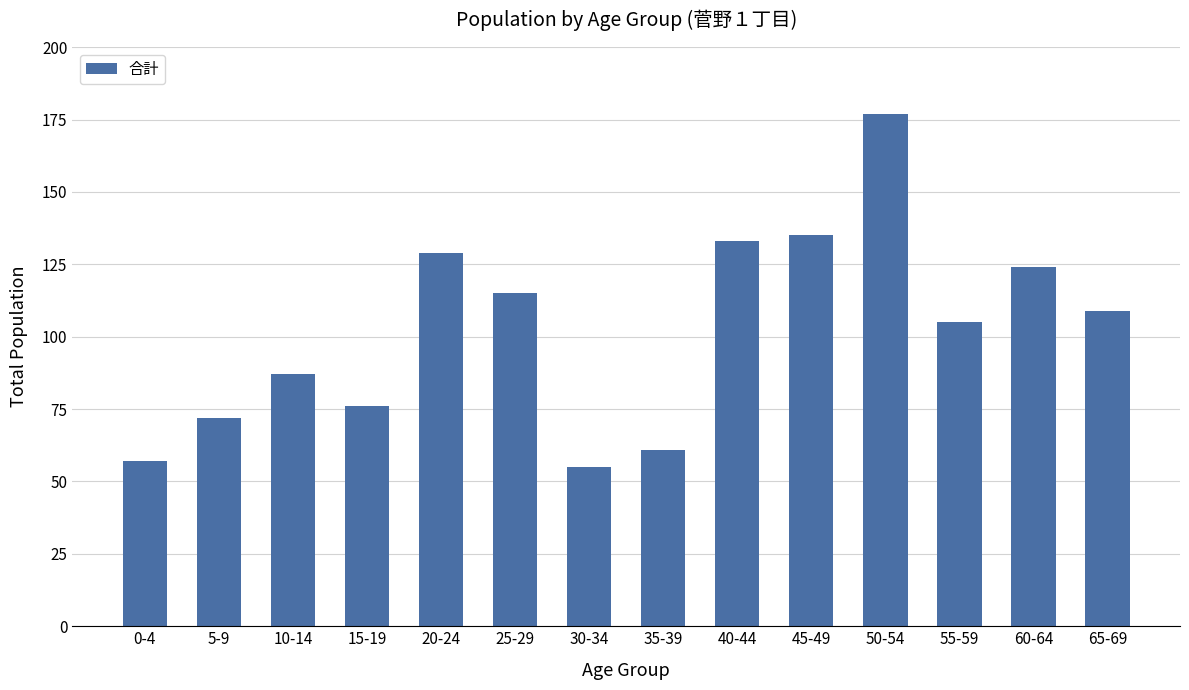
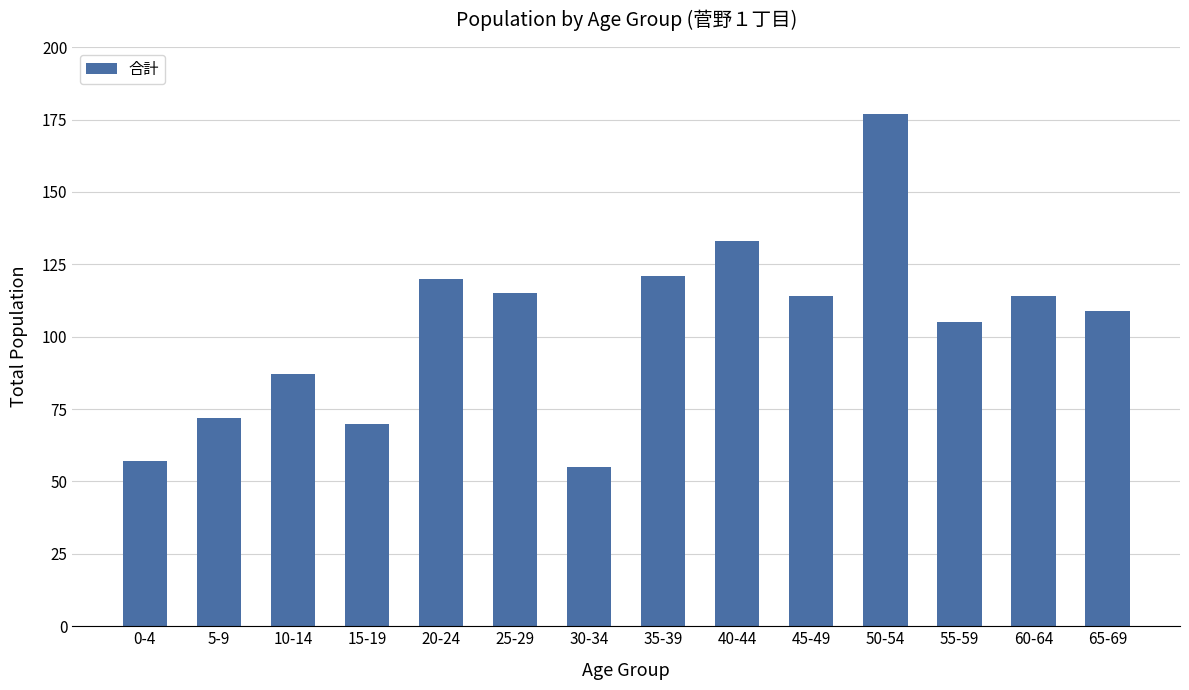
15-19: 76 -> 70
20-24: 129 -> 120
35-39: 61 -> 121
45-49: 135 -> 114
60-64: 124 -> 114
